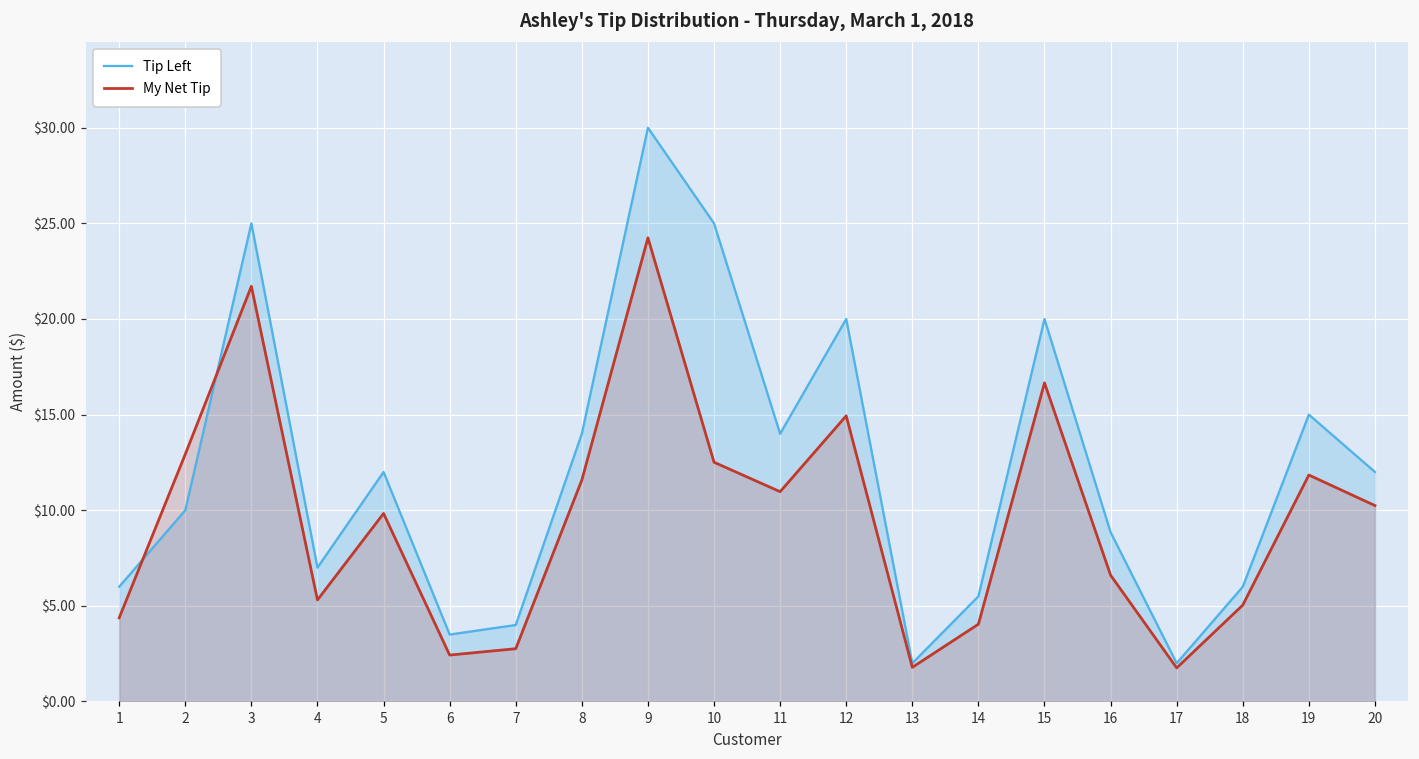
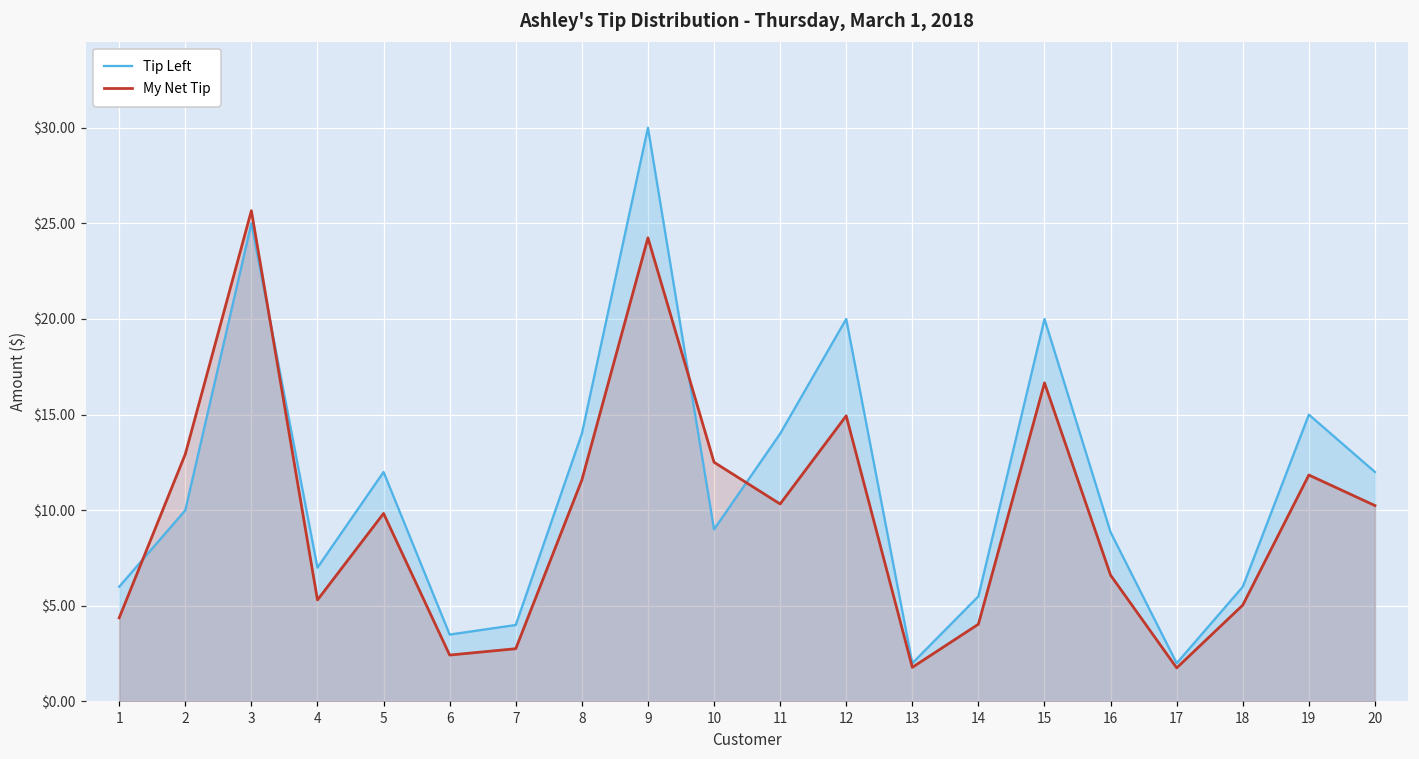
My Net Tip, 3: $21.7 -> $25.7
Tip Left, 10: $25 -> $9
My Net Tip, 11: $11.0 -> $10.3
